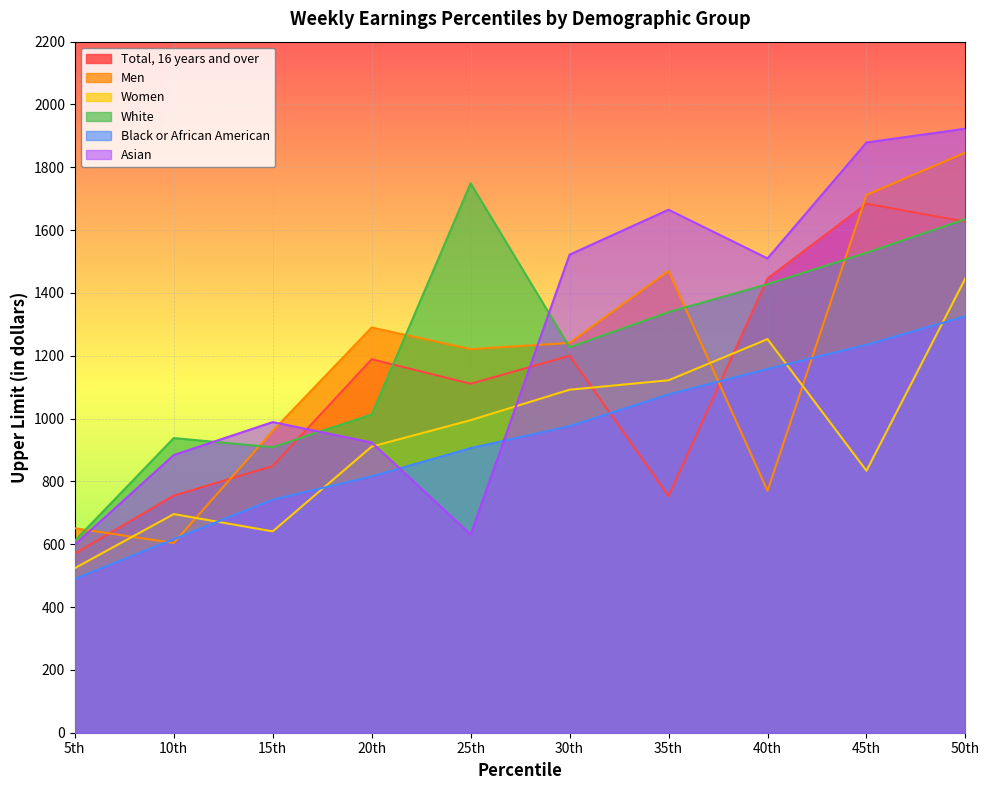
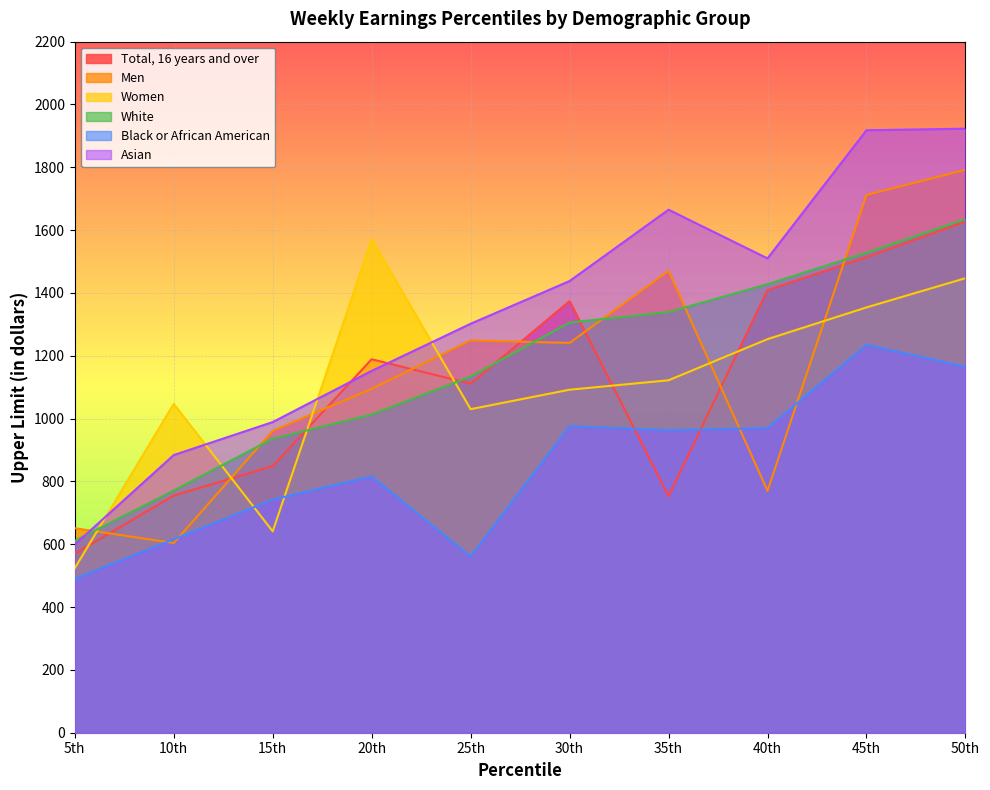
Women, 10th: 700 -> 1050
White, 10th: 940 -> 770
White, 15th: 910 -> 940
Men, 20th: 1290 -> 1100
Women, 20th: 910 -> 1570
Asian, 20th: 920 -> 1150
Men, 25th: 1220 -> 1250
Women, 25th: 1000 -> 1030
White, 25th: 1750 -> 1130
Black or African American, 25th: 910 -> 560
Asian, 25th: 630 -> 1300
Total, 16 years and over, 30th: 1200 -> 1370
White, 30th: 1230 -> 1310
Asian, 30th: 1520 -> 1440
Black or African American, 35th: 1080 -> 960
Total, 16 years and over, 40th: 1450 -> 1410
Black or African American, 40th: 1160 -> 970
Total, 16 years and over, 45th: 1680 -> 1510
Women, 45th: 830 -> 1350
Asian, 45th: 1880 -> 1920
Men, 50th: 1850 -> 1790
Black or African American, 50th: 1330 -> 1170
